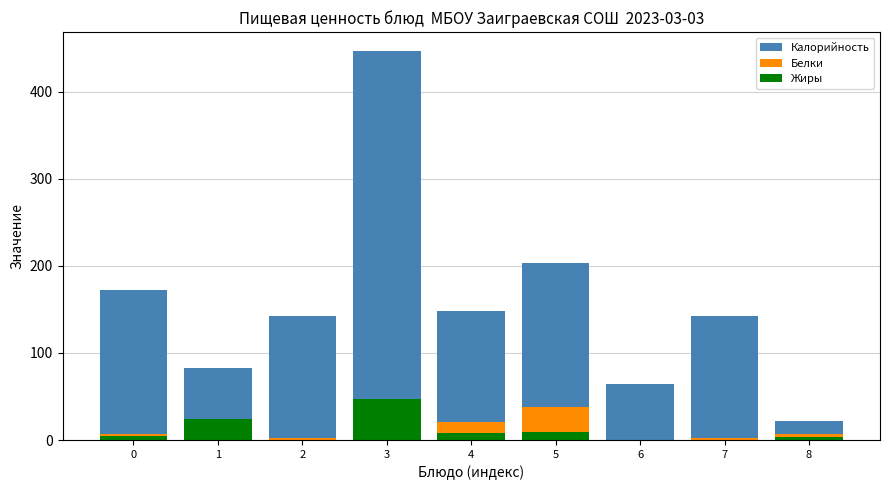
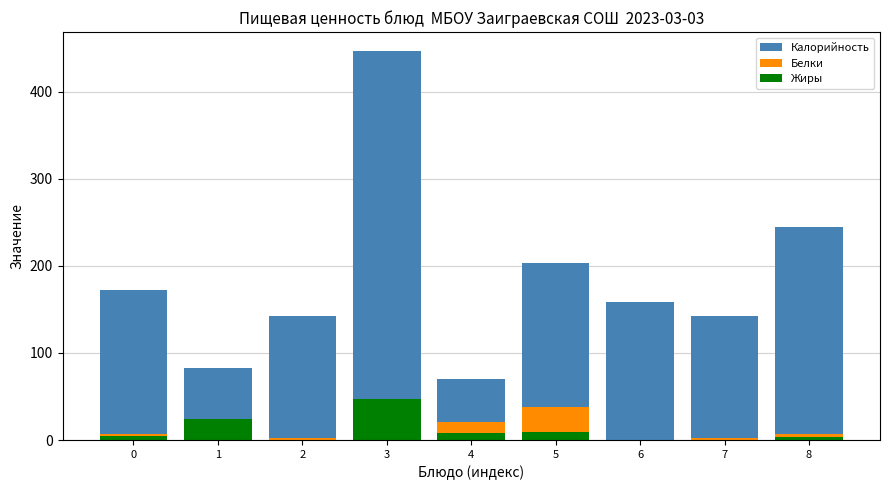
Калорийность, 4: 150 -> 70
Калорийность, 6: 60 -> 160
Калорийность, 8: 20 -> 250
